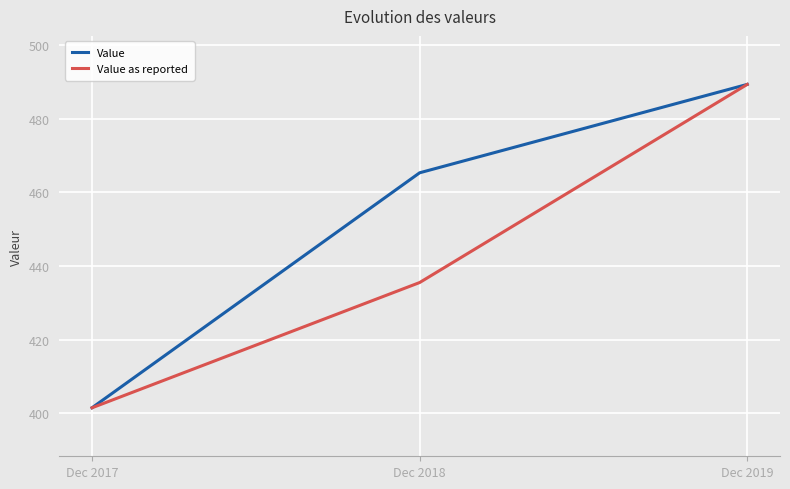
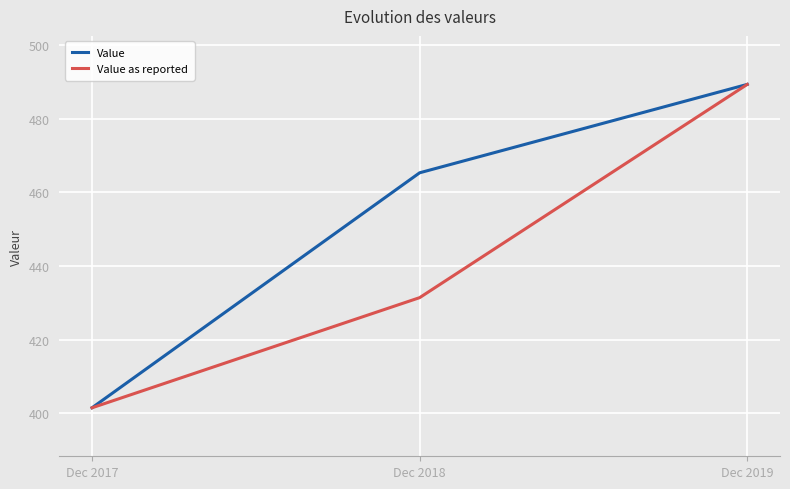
Value as reported, Dec 2018: 436 -> 431
